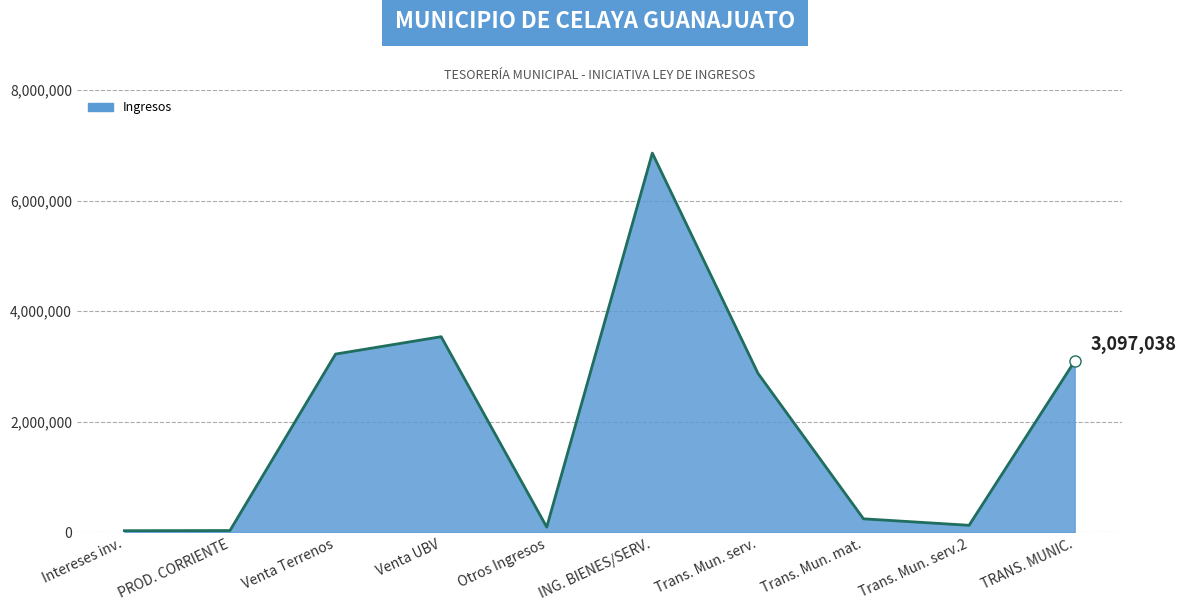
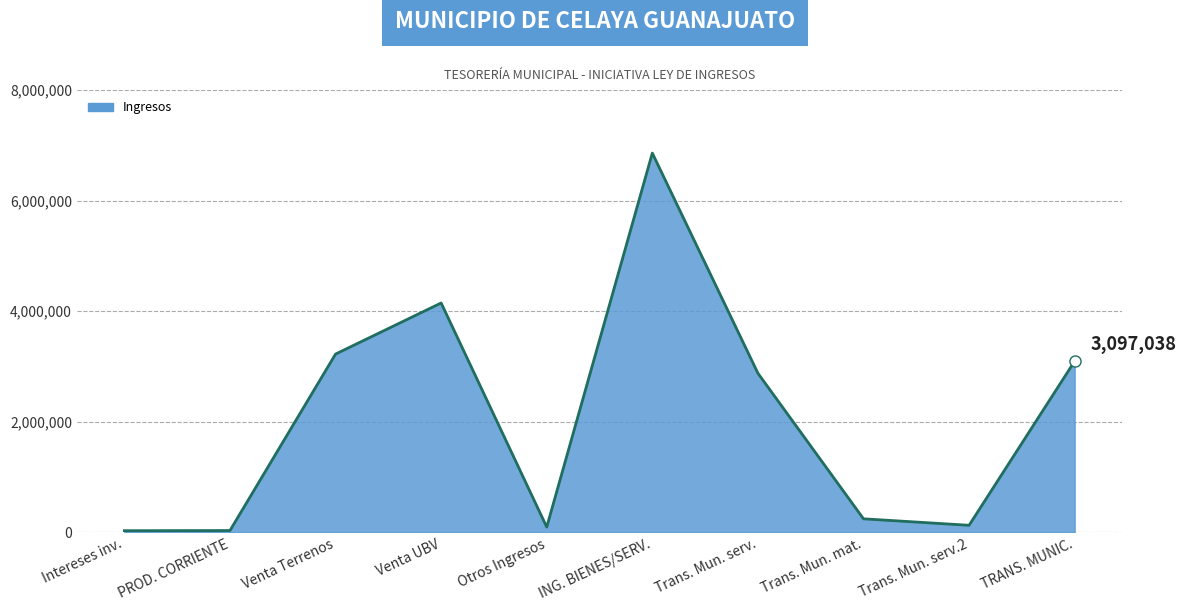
Ingresos, Venta UBV: 3,500,000 -> 4,100,000
